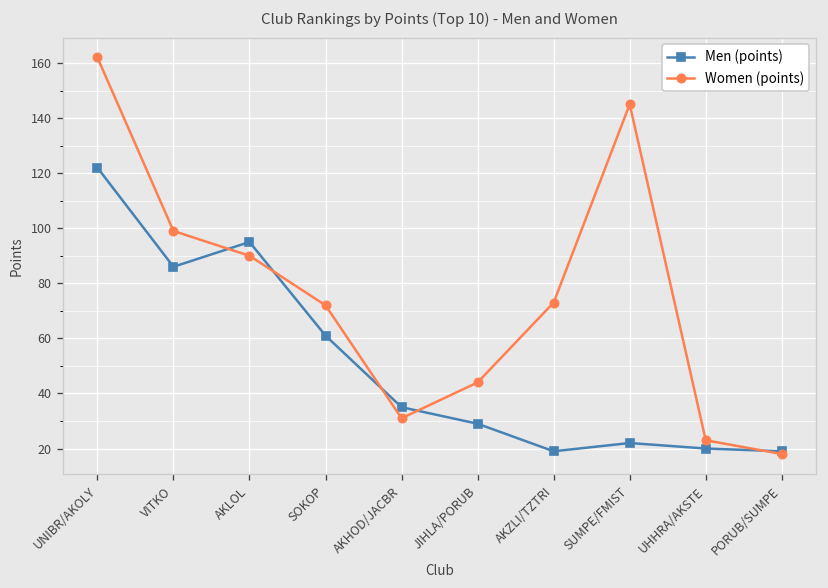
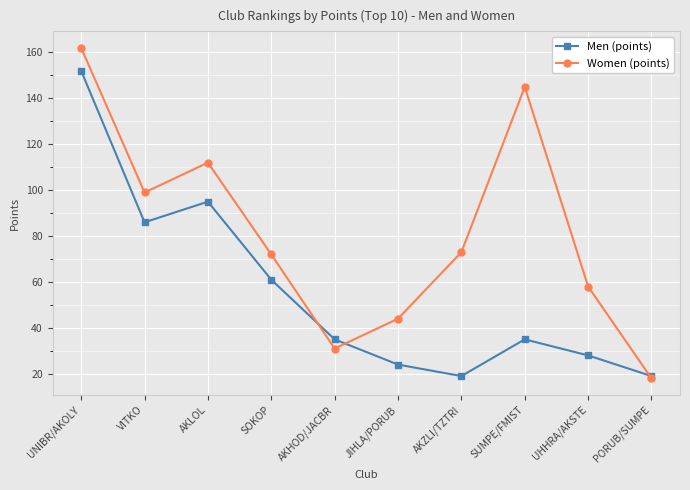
Men (points), UNIBR/AKOLY: 122 -> 152
Women (points), AKLOL: 90 -> 112
Men (points), JIHLA/PORUB: 29 -> 24
Men (points), SUMPE/FMIST: 22 -> 35
Men (points), UHHRA/AKSTE: 20 -> 28
Women (points), UHHRA/AKSTE: 23 -> 58
